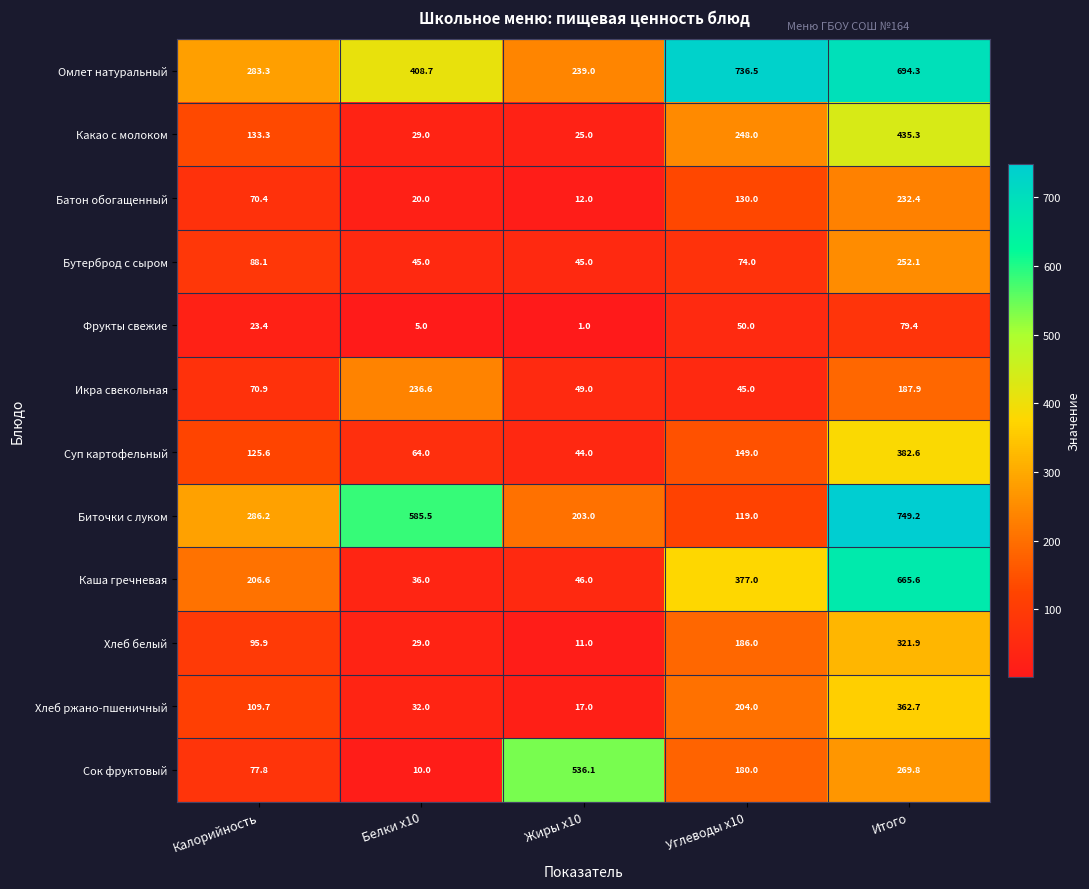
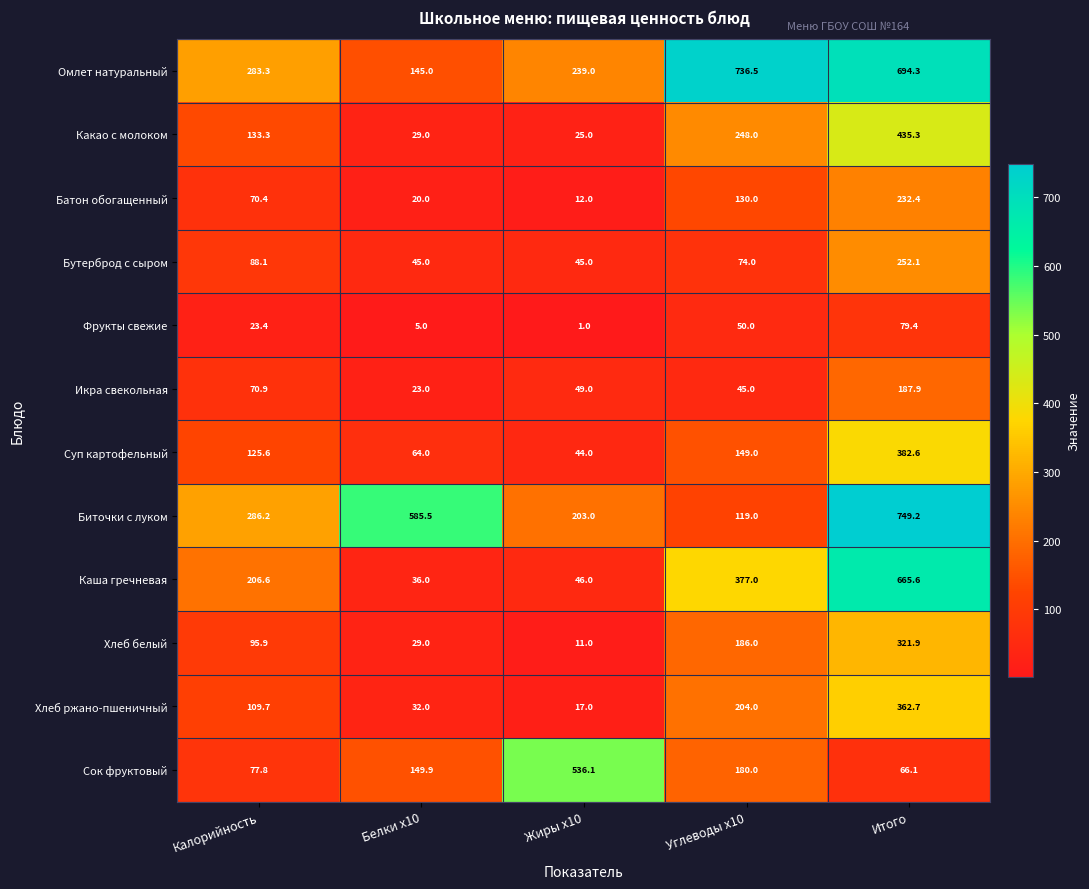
Омлет натуральный, Белки x10: 408.7 -> 145.0
Икра свекольная, Белки x10: 236.6 -> 23.0
Сок фруктовый, Белки x10: 10.0 -> 149.9
Сок фруктовый, Итого: 269.8 -> 66.1
